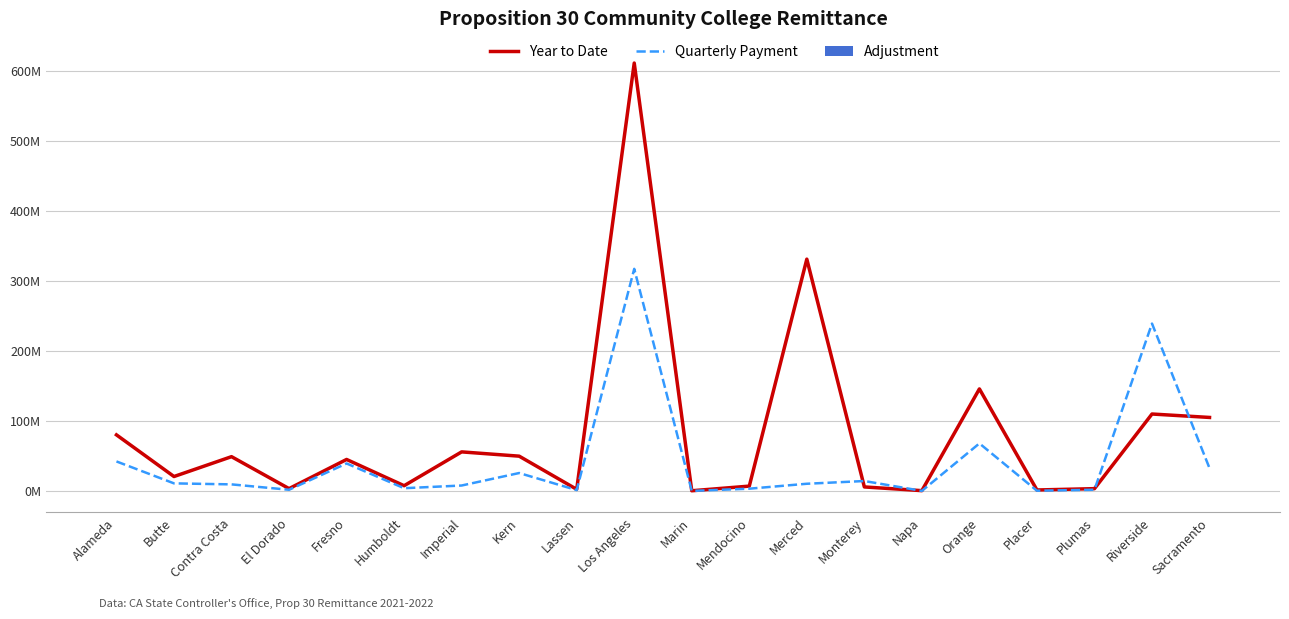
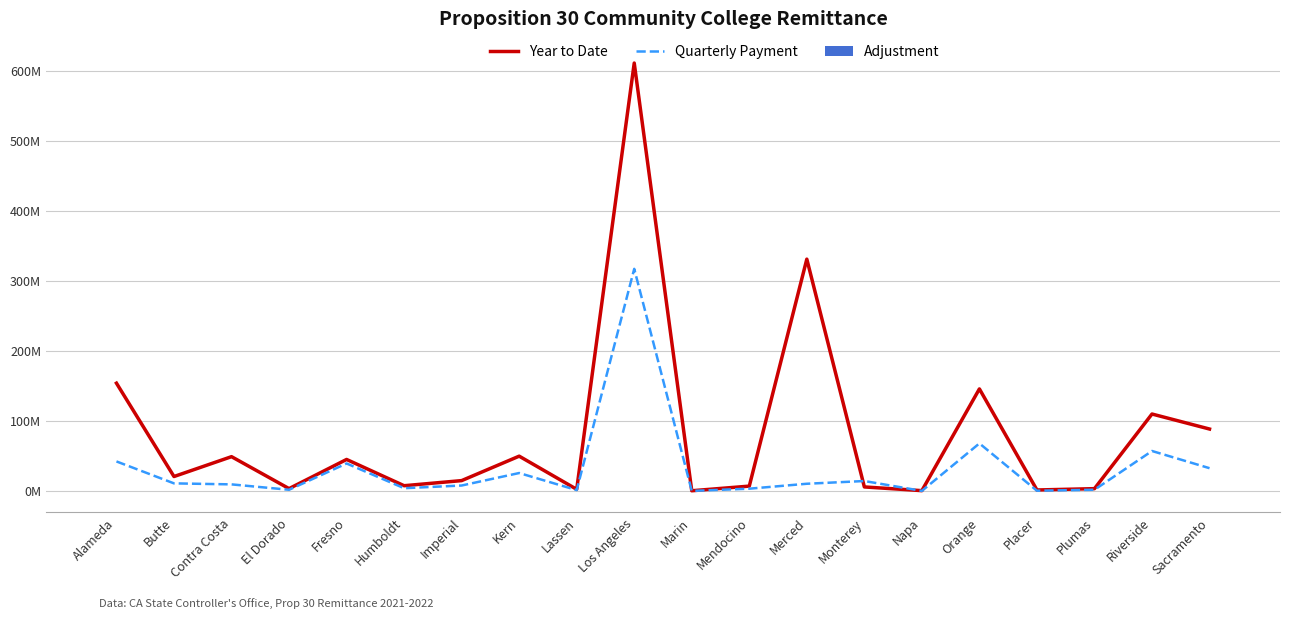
Year to Date, Alameda: 80000000 -> 150000000
Year to Date, Imperial: 60000000 -> 10000000
Quarterly Payment, Riverside: 240000000 -> 60000000
Year to Date, Sacramento: 110000000 -> 90000000
